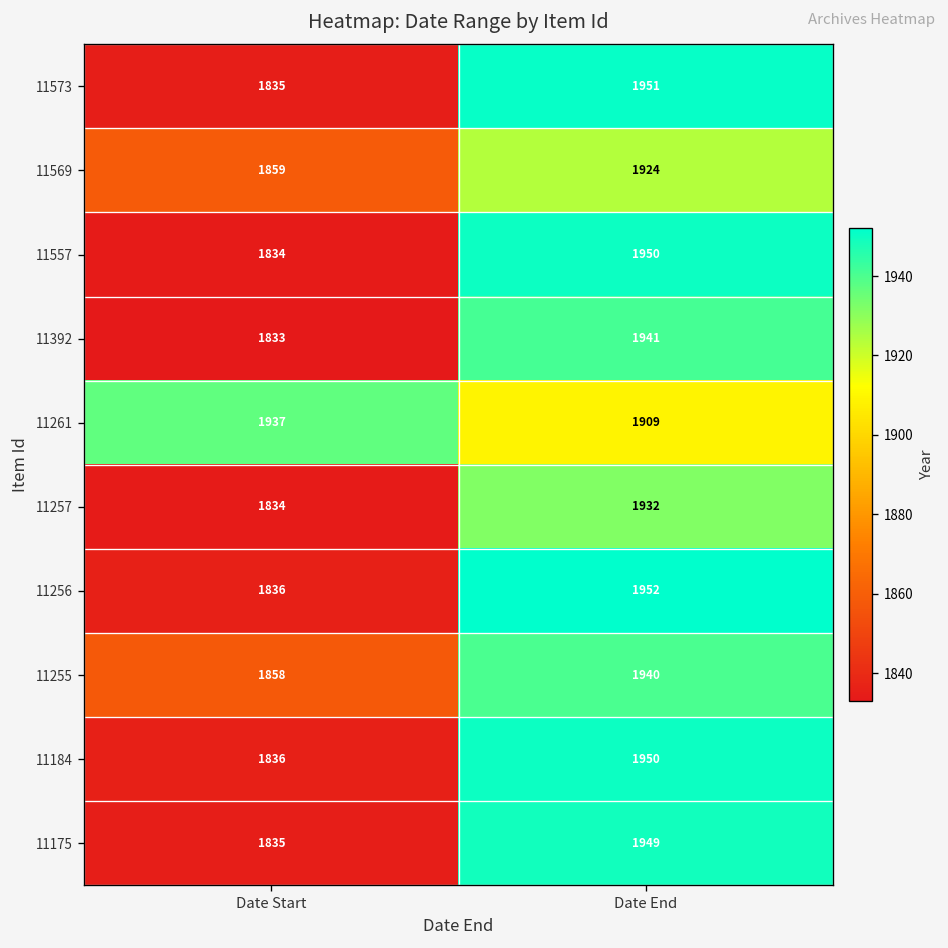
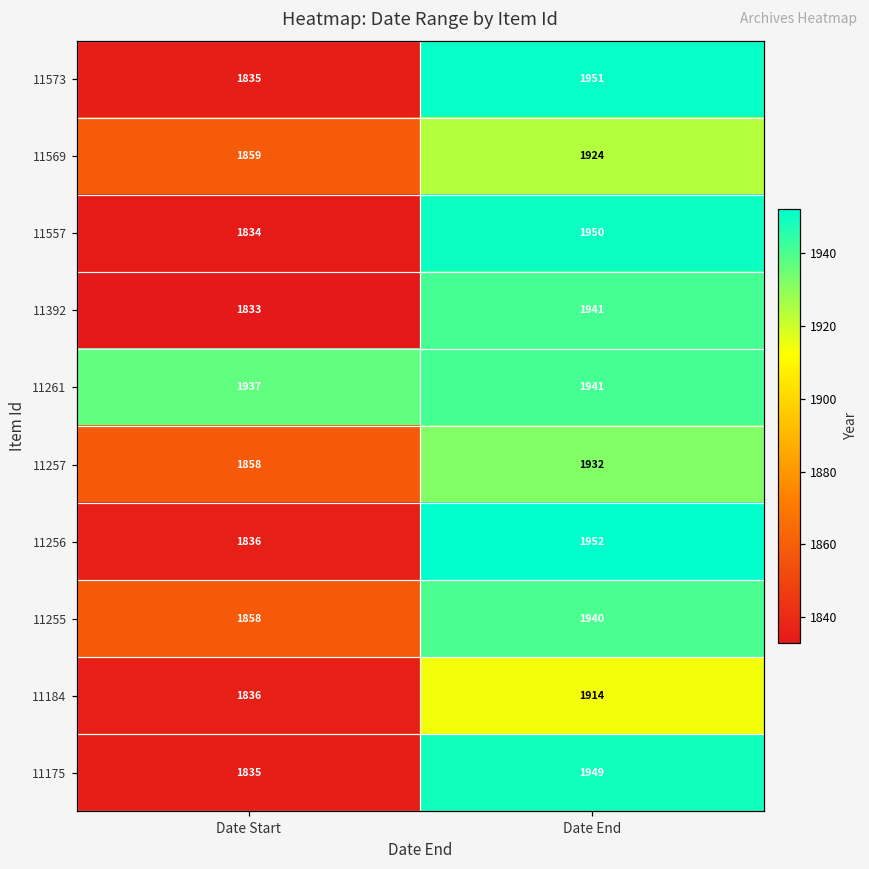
11261, Date End: 1909 -> 1941
11257, Date Start: 1834 -> 1858
11184, Date End: 1950 -> 1914
